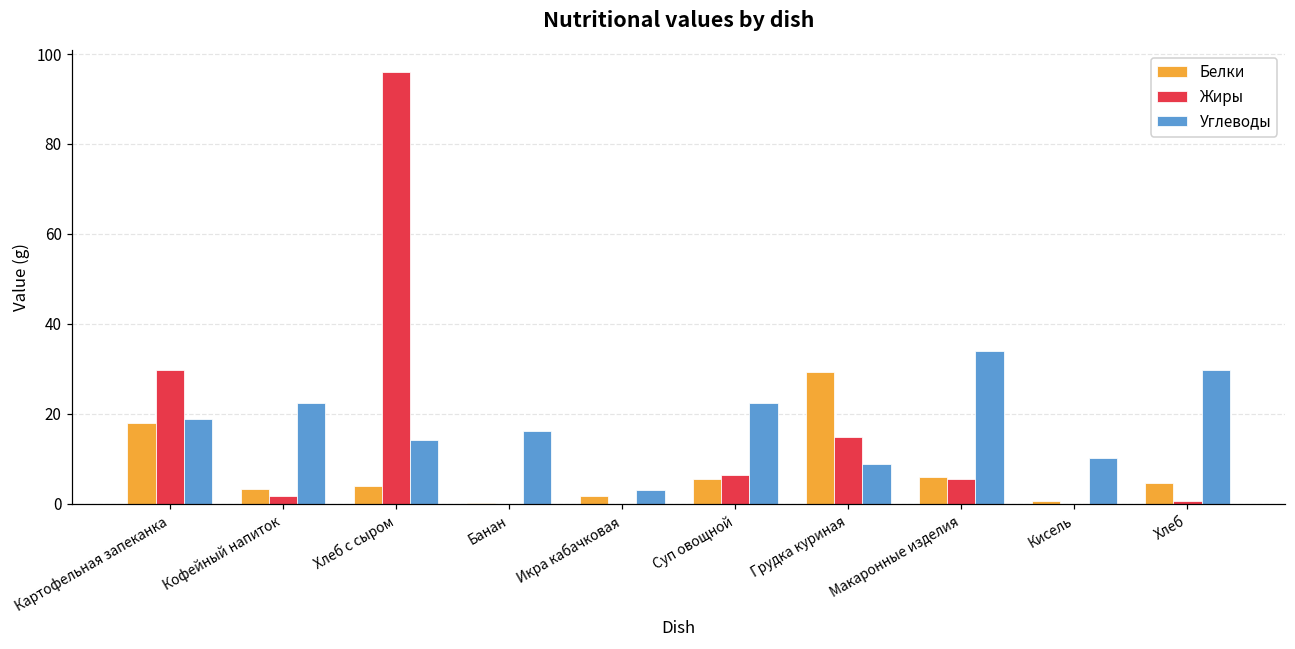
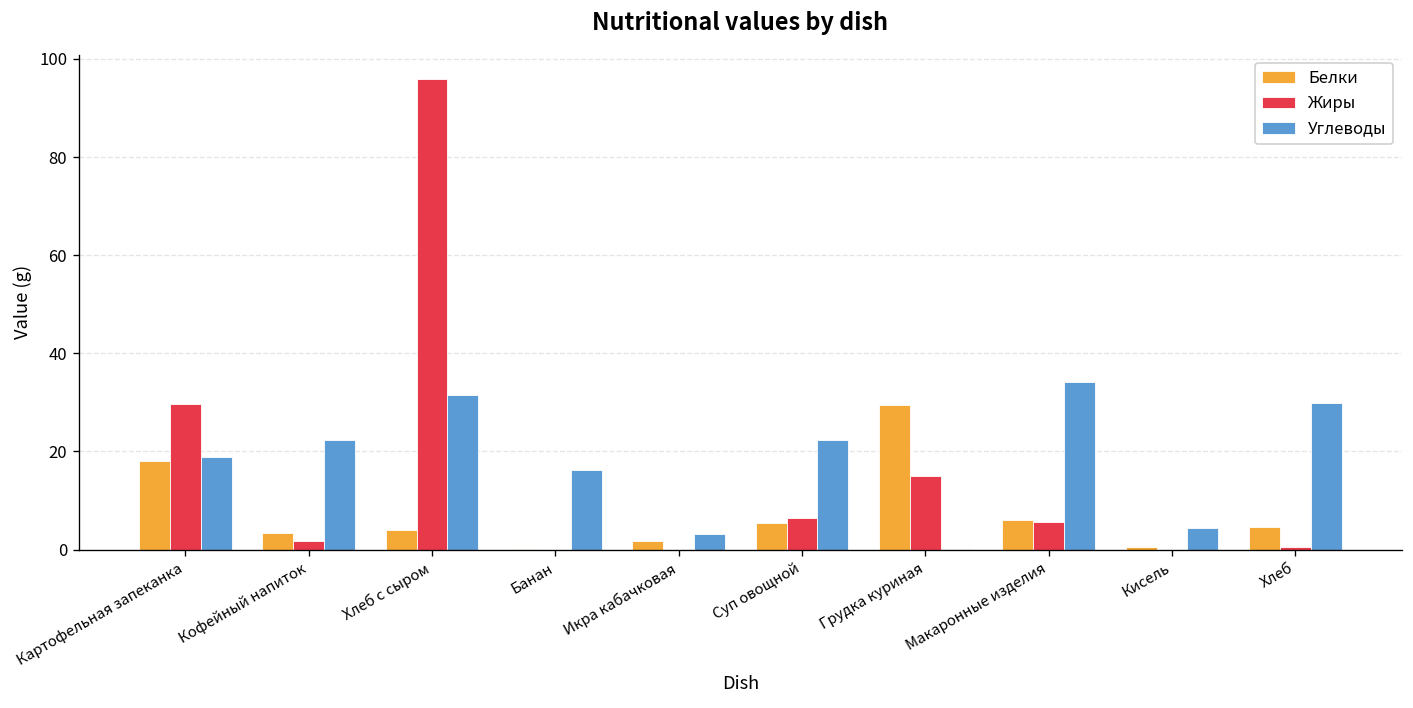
Углеводы, Хлеб с сыром: 14 -> 32
Углеводы, Грудка куриная: 9 -> 0
Углеводы, Кисель: 10 -> 4
